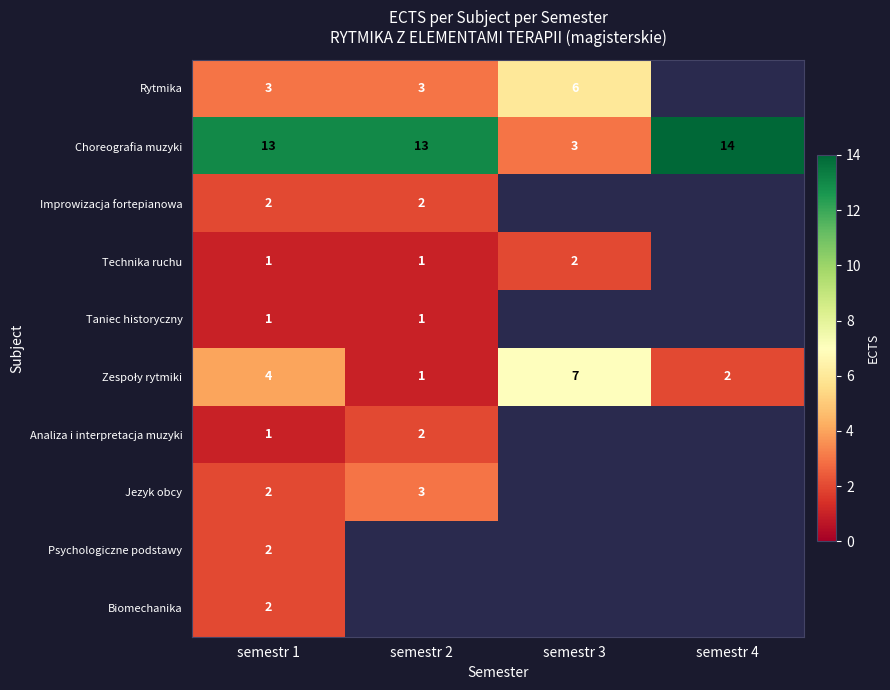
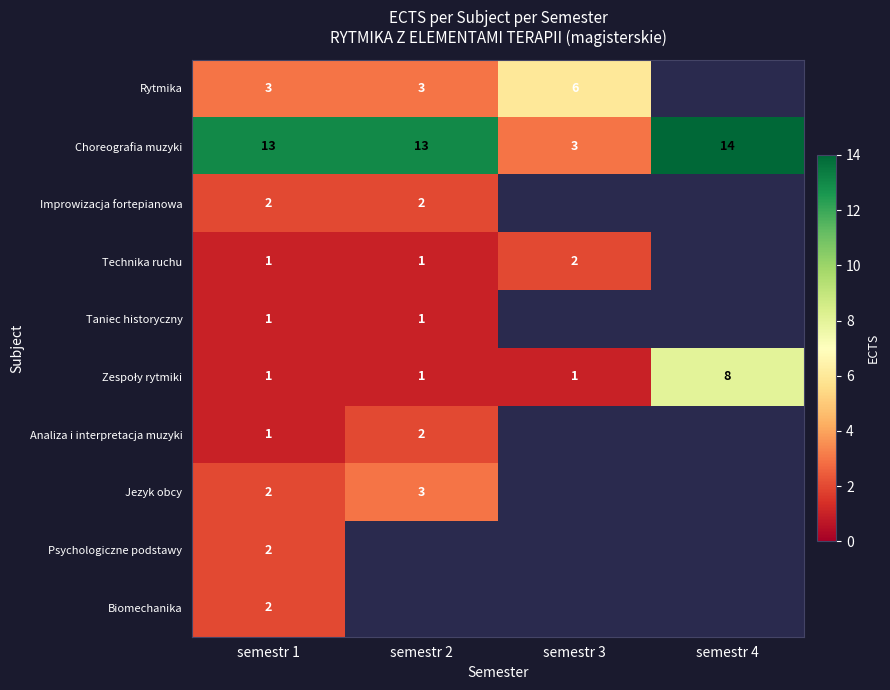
Zespoły rytmiki, semestr 1: 4 -> 1
Zespoły rytmiki, semestr 3: 7 -> 1
Zespoły rytmiki, semestr 4: 2 -> 8
